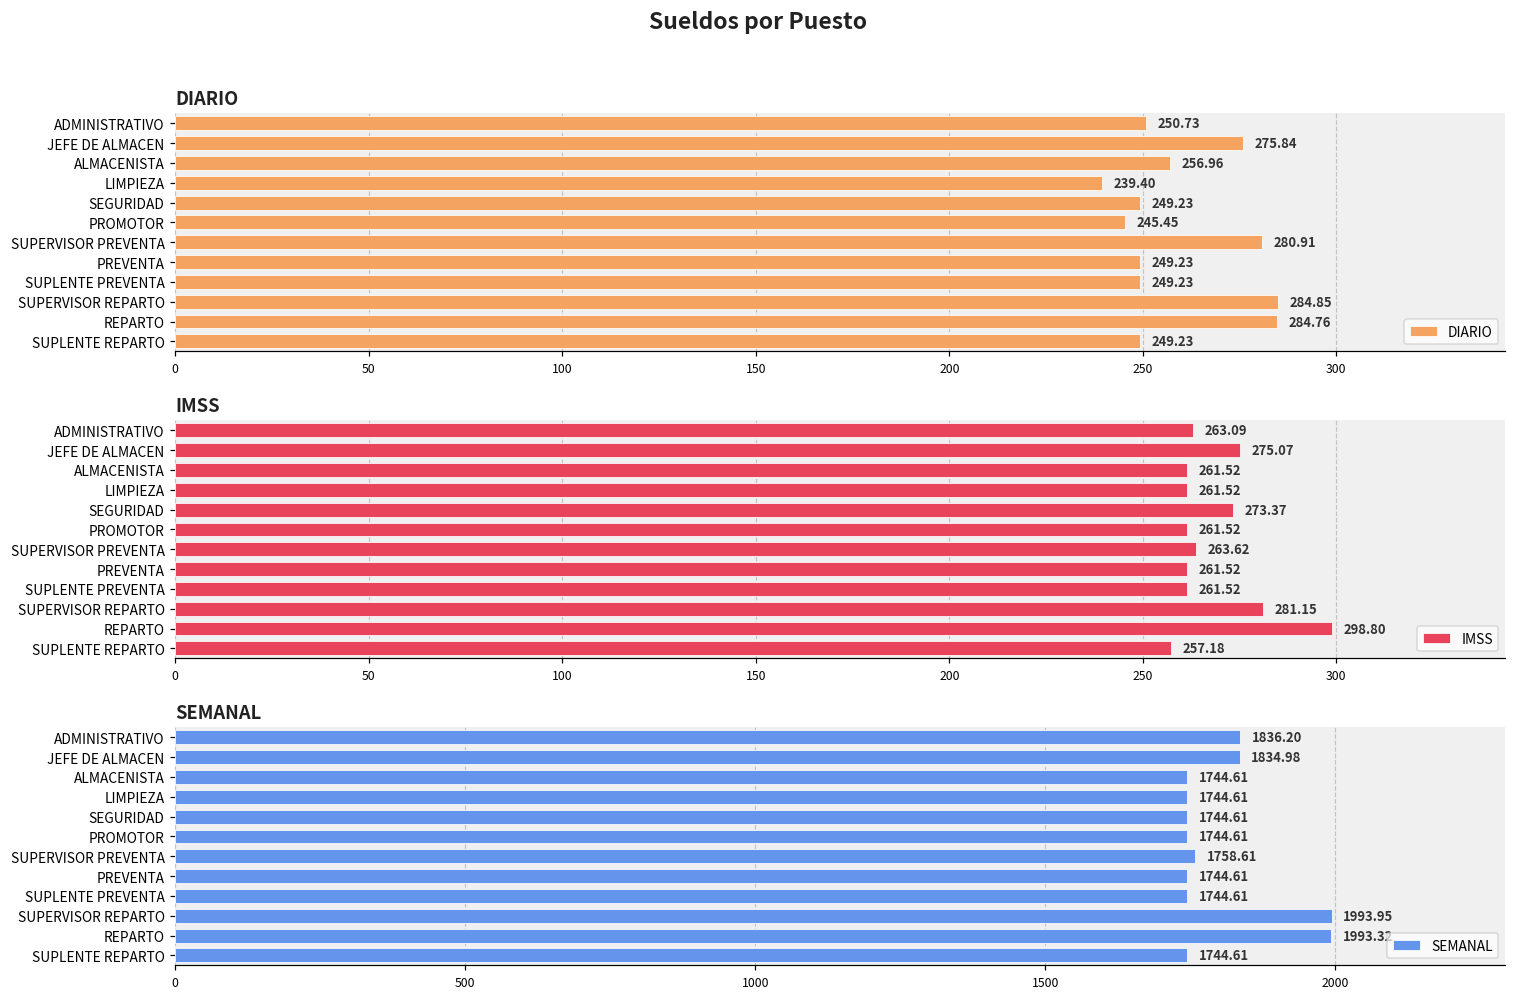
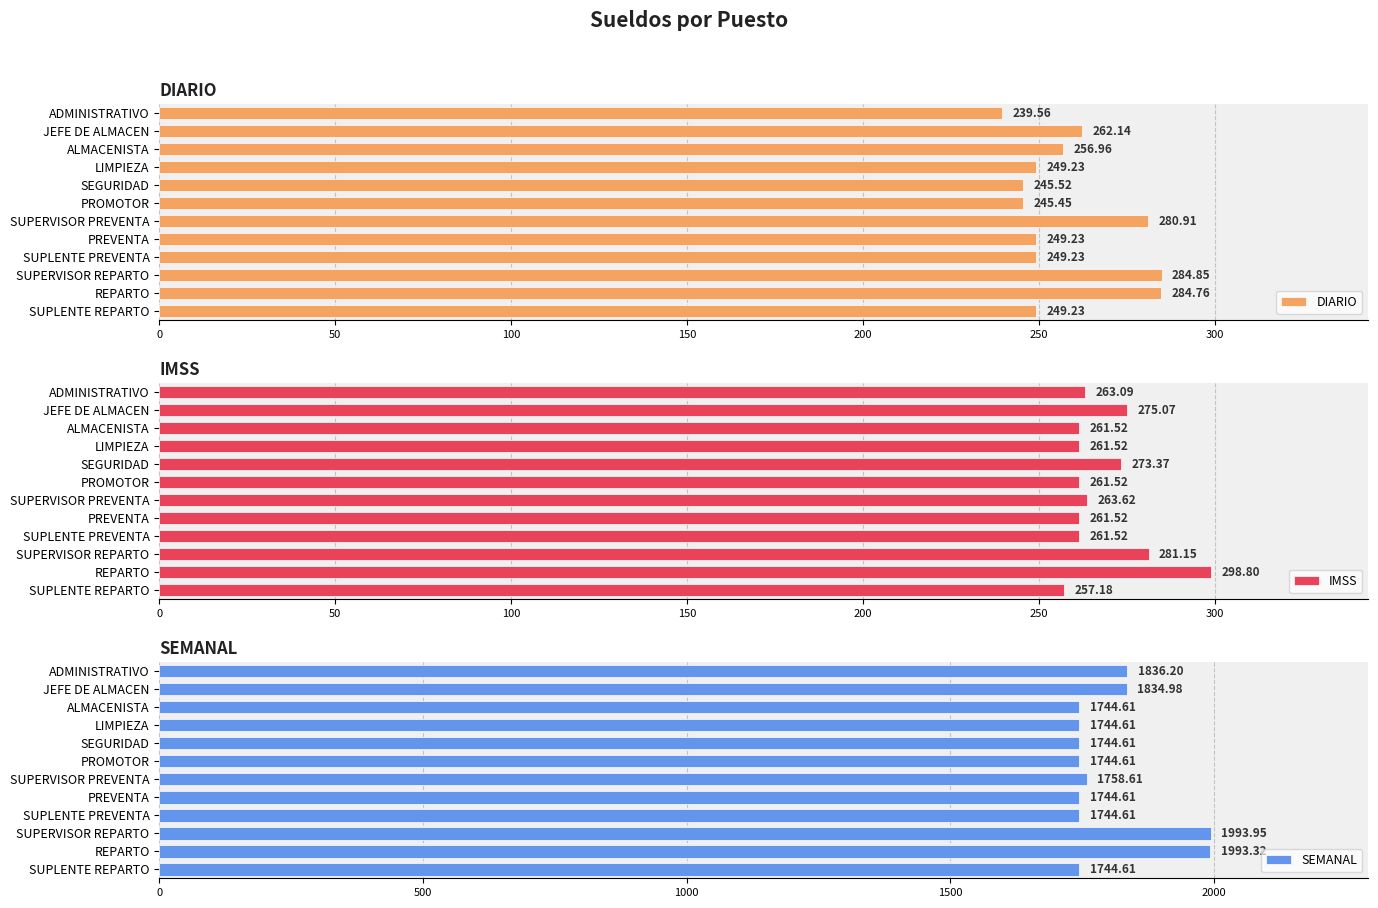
DIARIO, ADMINISTRATIVO: 250.73 -> 239.56
DIARIO, JEFE DE ALMACEN: 275.84 -> 262.14
DIARIO, LIMPIEZA: 239.40 -> 249.23
DIARIO, SEGURIDAD: 249.23 -> 245.52
